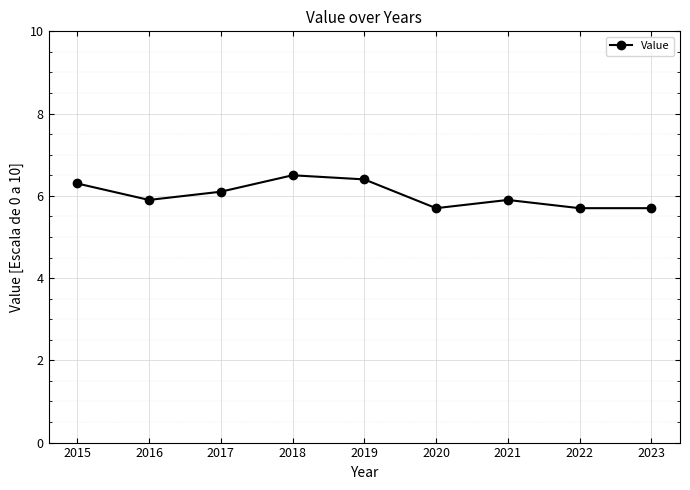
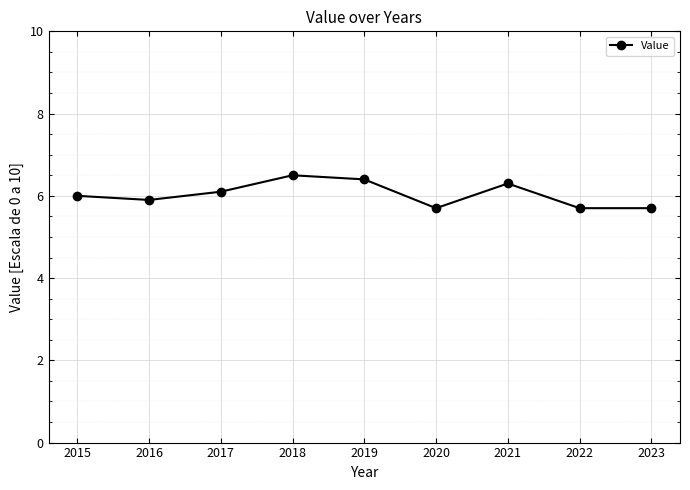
2015: 6.3 -> 6.0
2021: 5.9 -> 6.3
